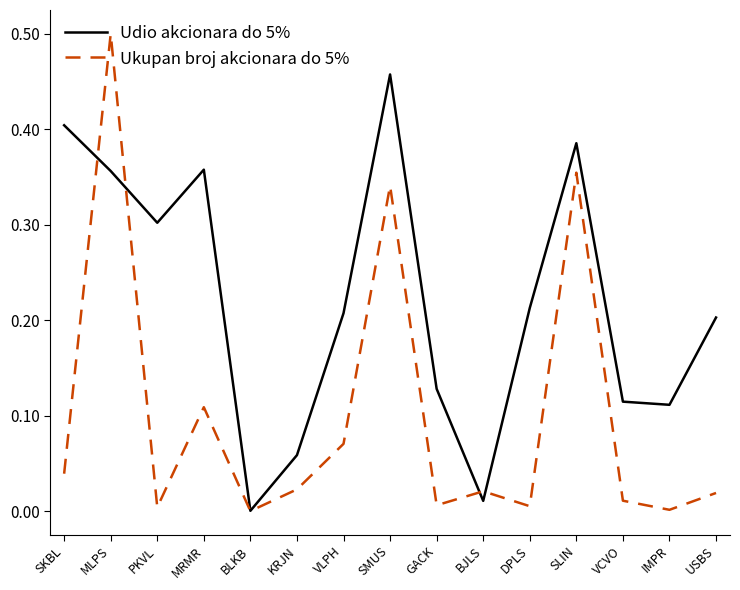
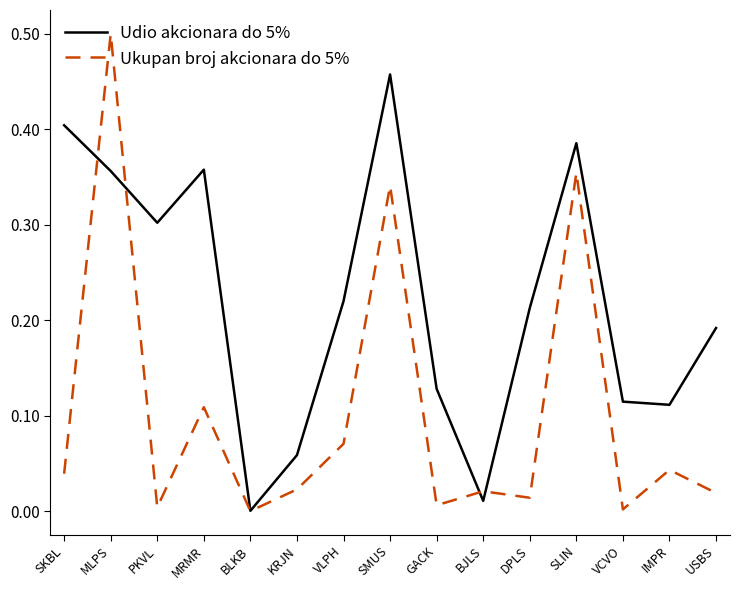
Udio akcionara do 5%, VLPH: 0.21 -> 0.22
Ukupan broj akcionara do 5%, DPLS: 0.005 -> 0.014
Ukupan broj akcionara do 5%, VCVO: 0.01 -> 0.00
Ukupan broj akcionara do 5%, IMPR: 0.00 -> 0.04
Udio akcionara do 5%, USBS: 0.20 -> 0.19
